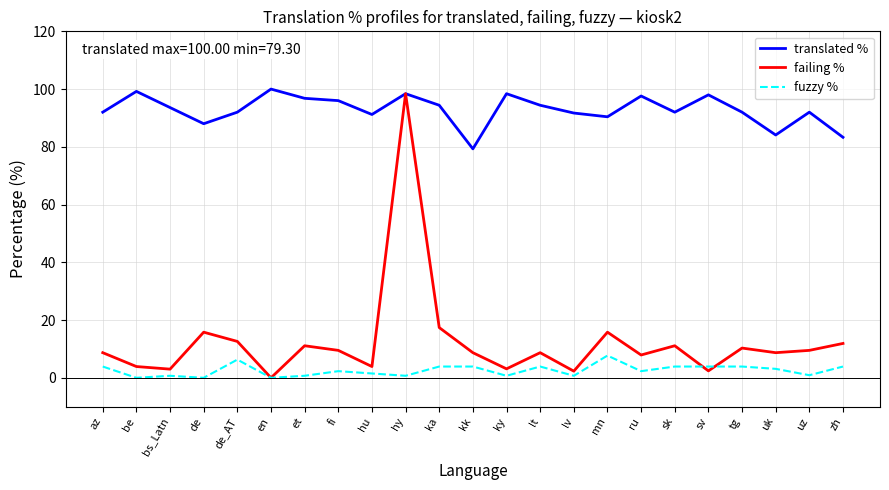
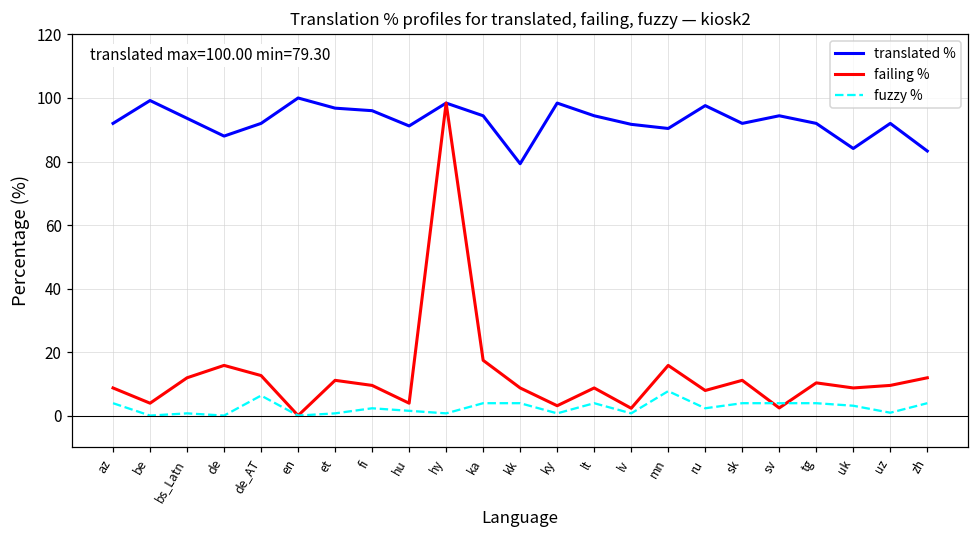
failing %, bs_Latn: 3 -> 12
translated %, sv: 98 -> 94
